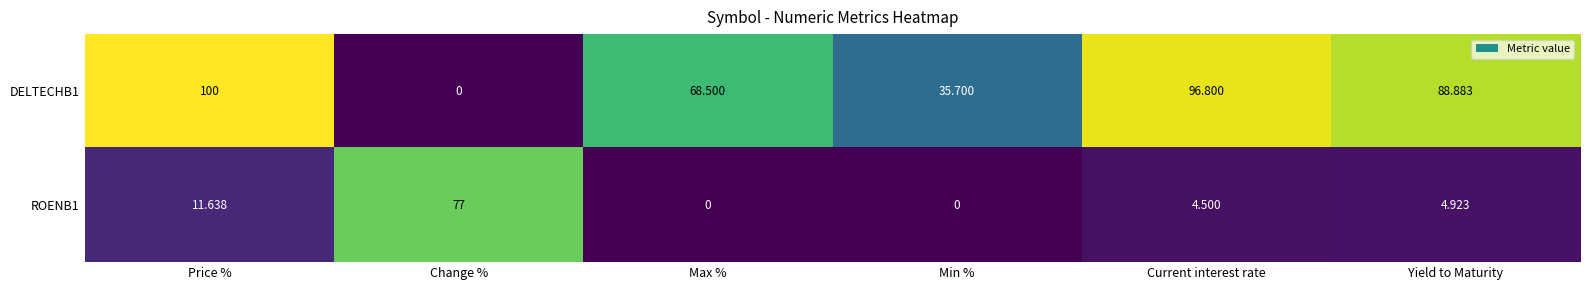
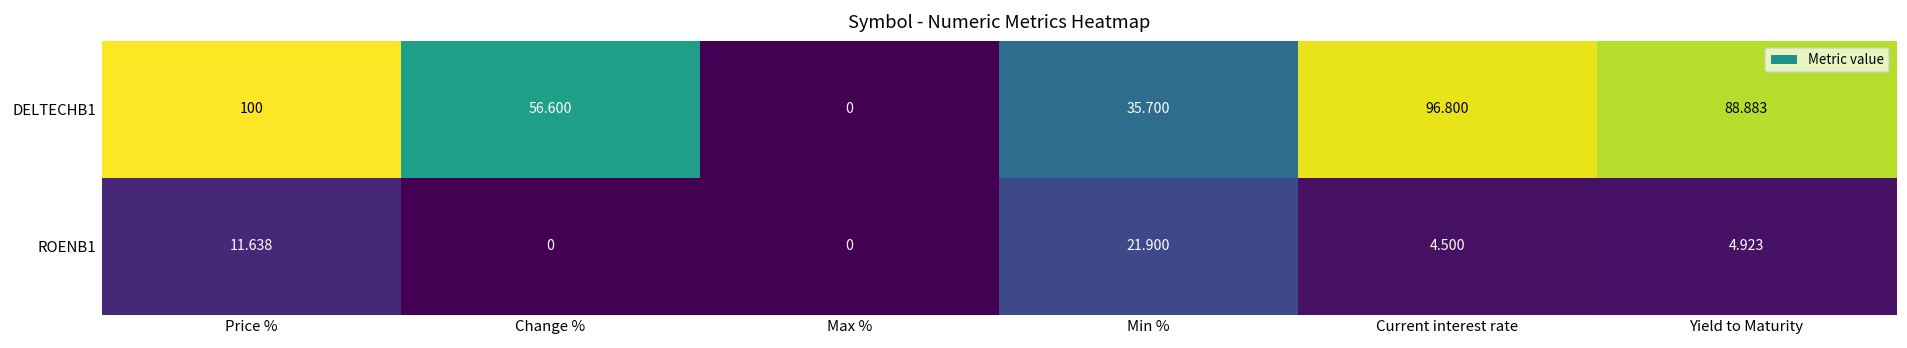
DELTECHB1, Change %: 0 -> 56.600
DELTECHB1, Max %: 68.500 -> 0
ROENB1, Change %: 77 -> 0
ROENB1, Min %: 0 -> 21.900
